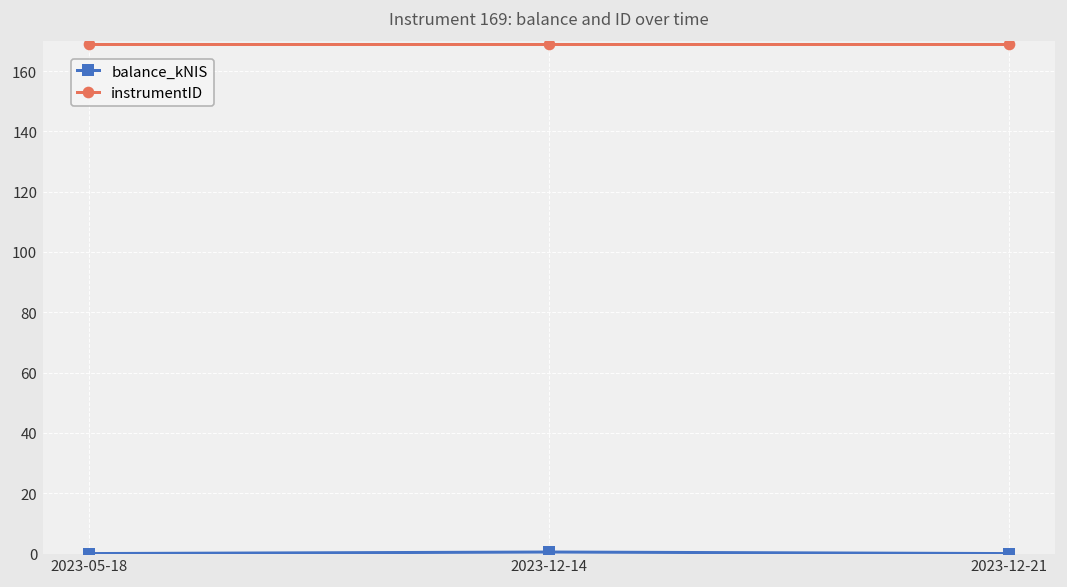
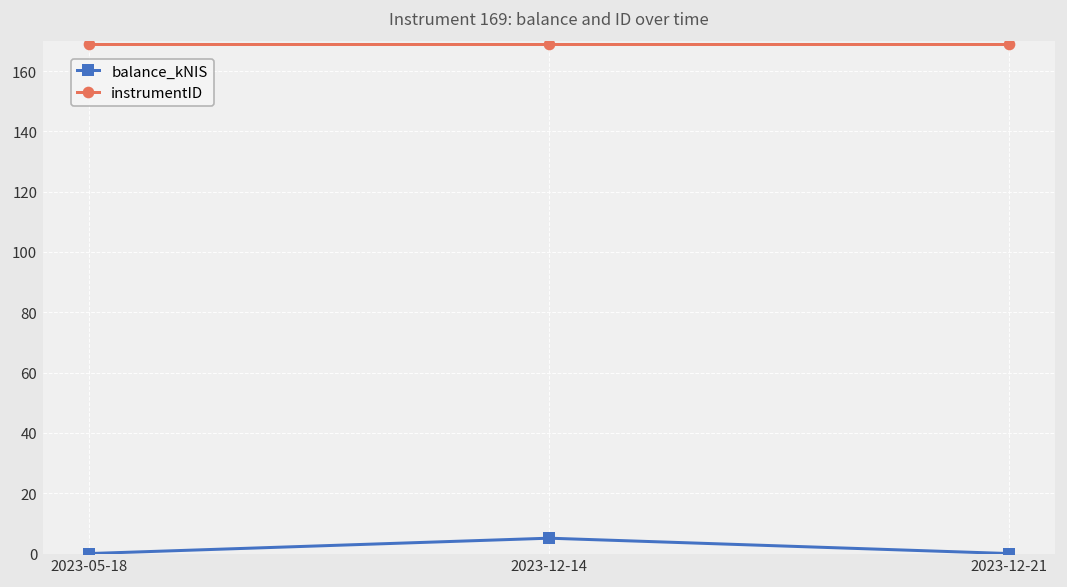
balance_kNIS, 2023-12-14: 1 -> 5
